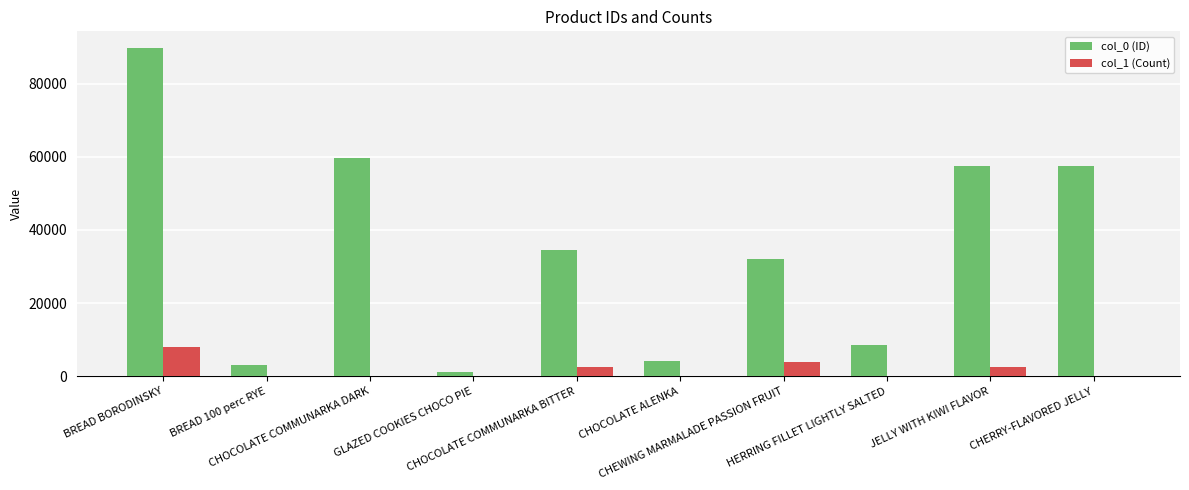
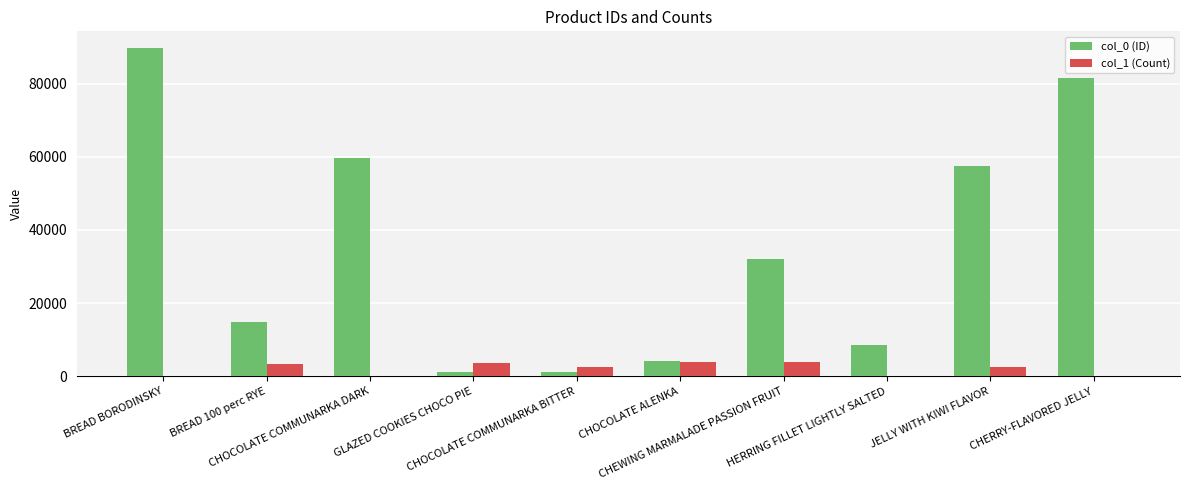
col_1 (Count), BREAD BORODINSKY: 8000 -> 0
col_0 (ID), BREAD 100 perc RYE: 3000 -> 15000
col_1 (Count), BREAD 100 perc RYE: 0 -> 3000
col_1 (Count), GLAZED COOKIES CHOCO PIE: 0 -> 4000
col_0 (ID), CHOCOLATE COMMUNARKA BITTER: 35000 -> 1000
col_1 (Count), CHOCOLATE ALENKA: 0 -> 4000
col_0 (ID), CHERRY-FLAVORED JELLY: 58000 -> 82000
